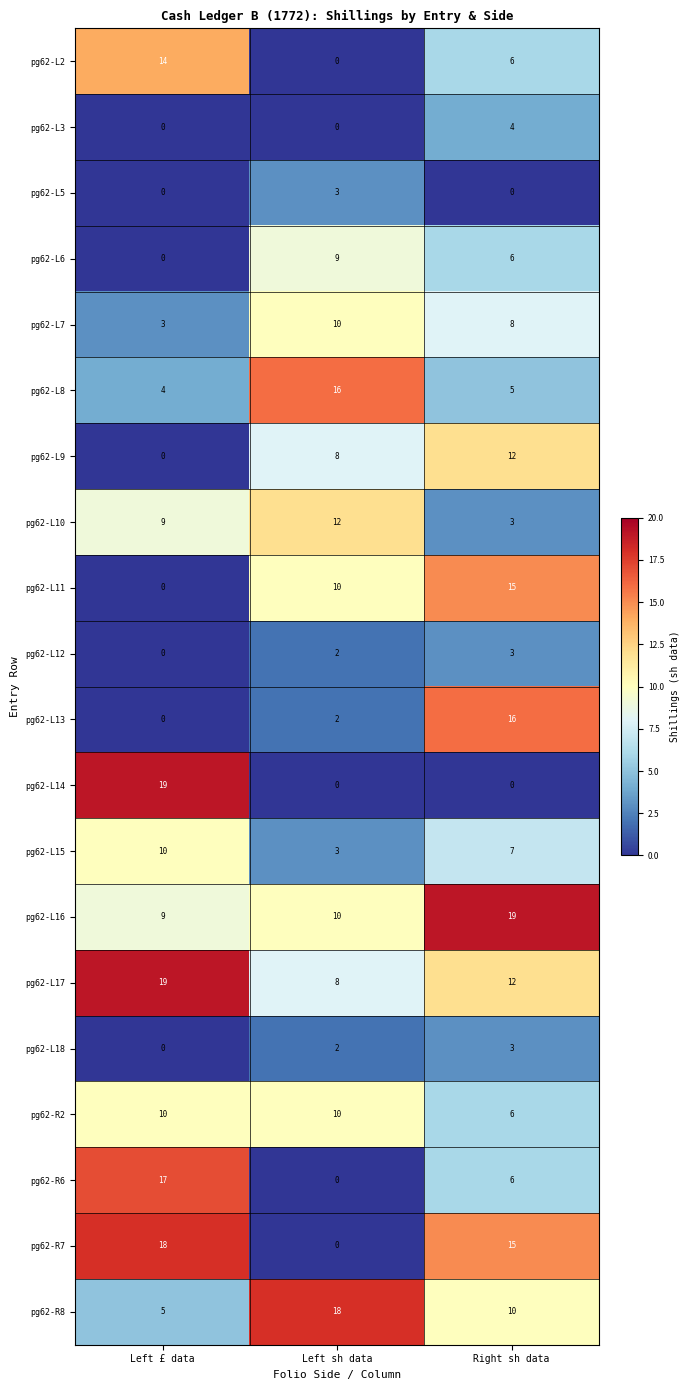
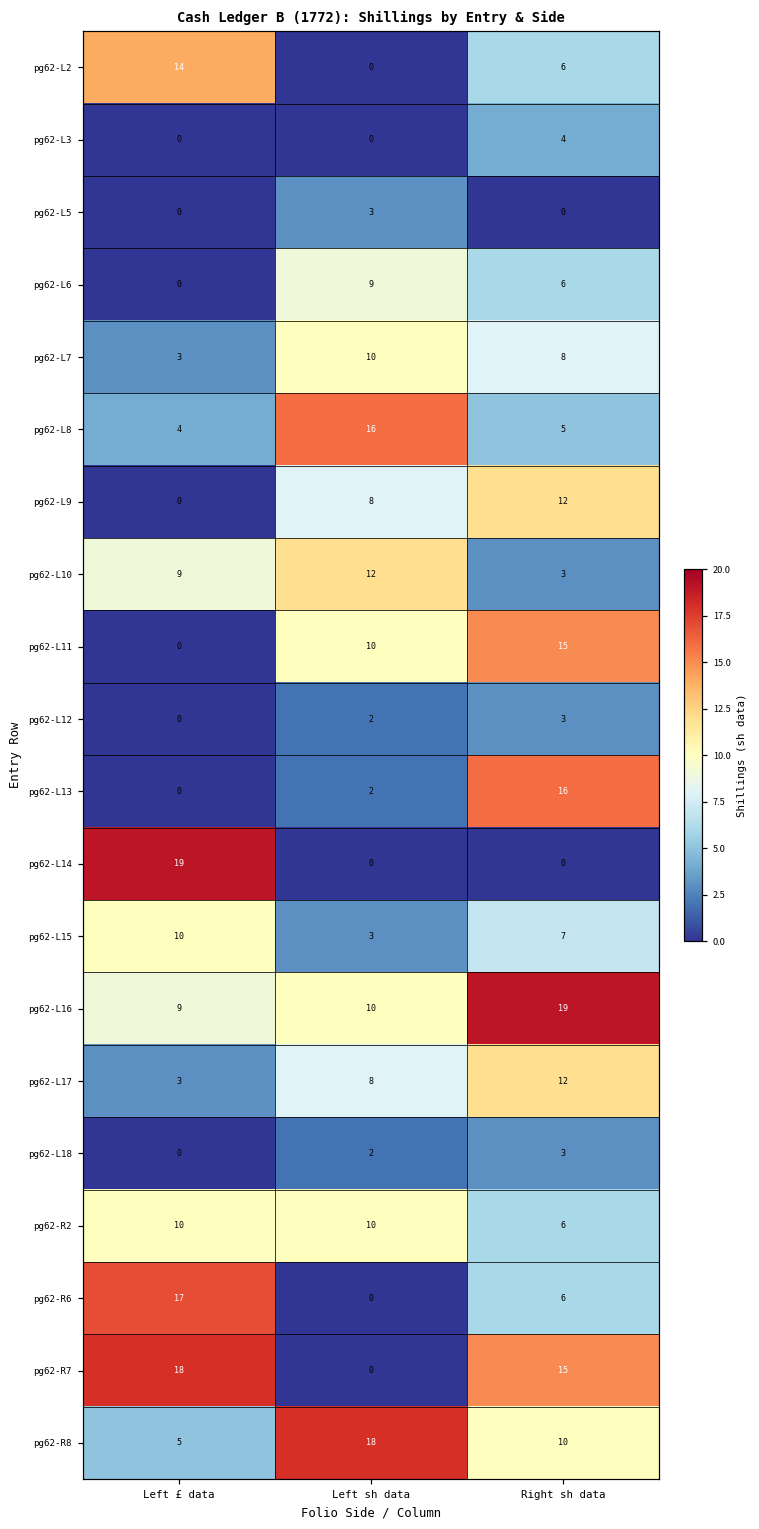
pg62-L17, Left £ data: 19 -> 3
